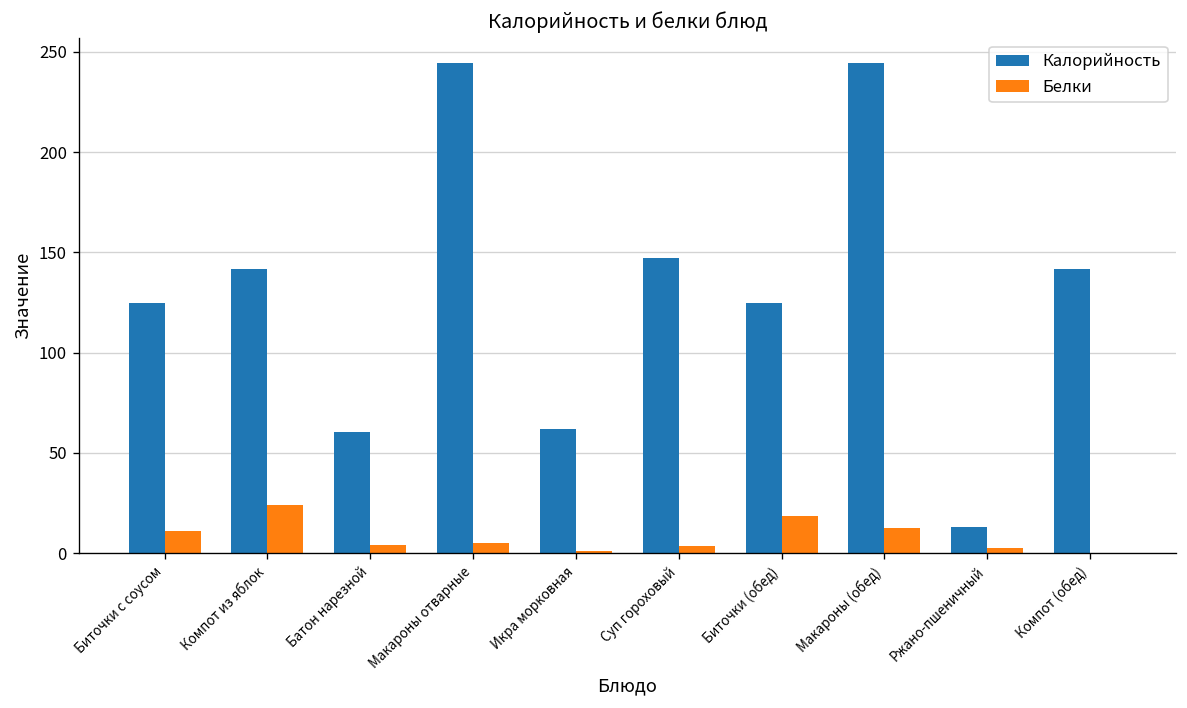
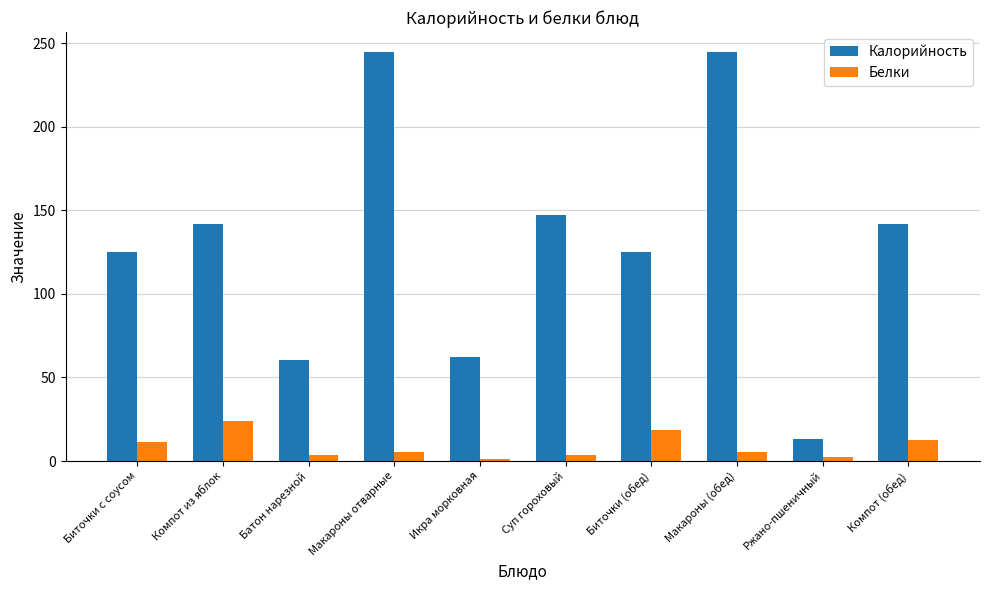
Белки, Макароны (обед): 13 -> 5
Белки, Компот (обед): 0 -> 13
